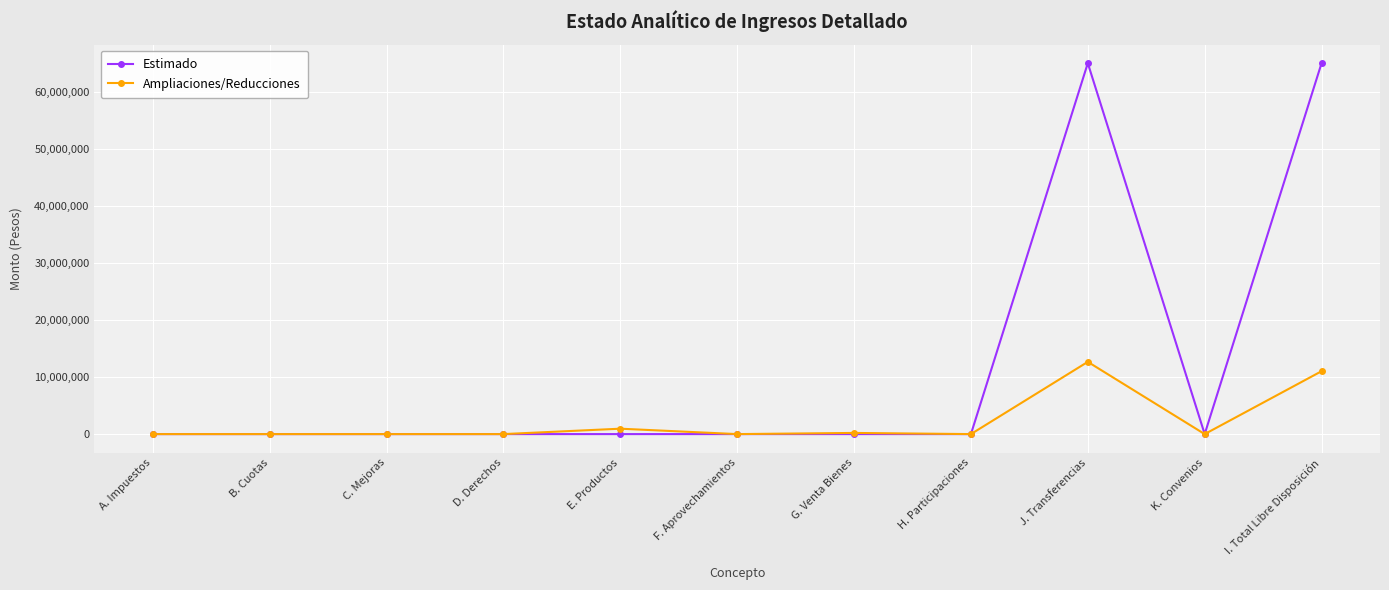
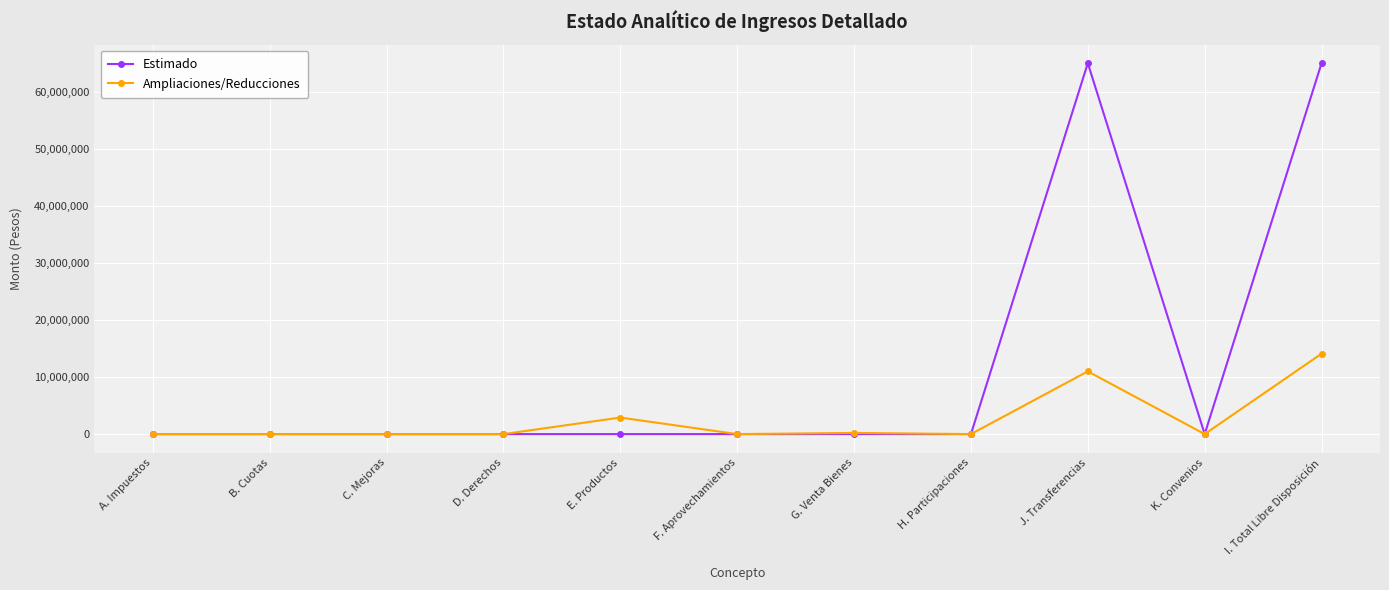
Ampliaciones/Reducciones, E. Productos: 1,000,000 -> 3,000,000
Ampliaciones/Reducciones, J. Transferencias: 13,000,000 -> 11,000,000
Ampliaciones/Reducciones, I. Total Libre Disposición: 11,000,000 -> 14,000,000
